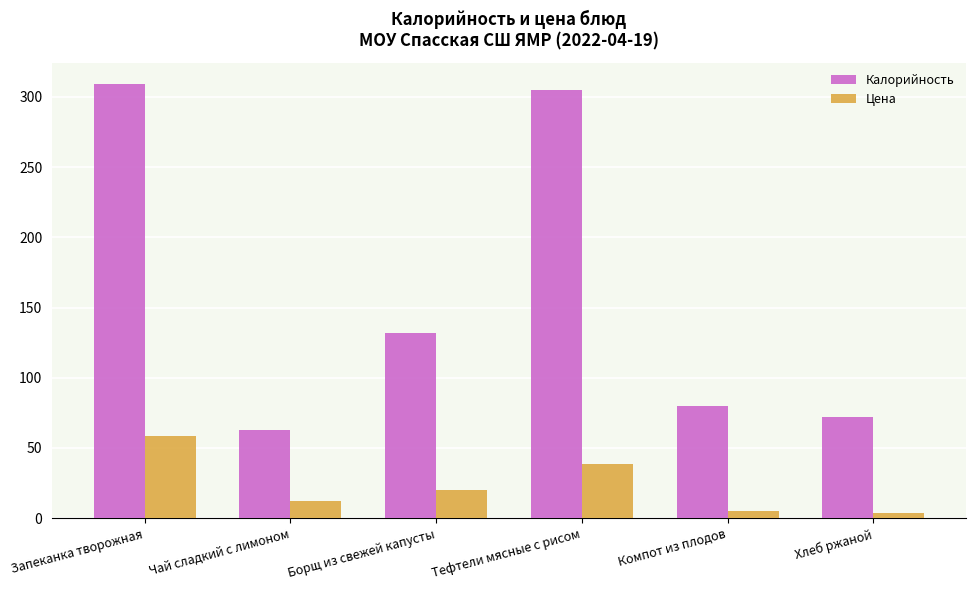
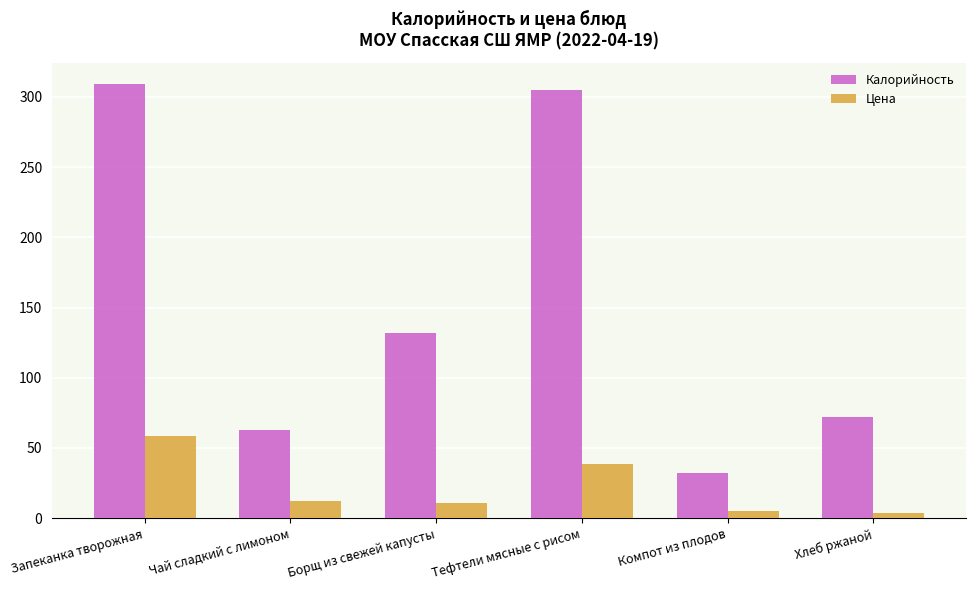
Цена, Борщ из свежей капусты: 20 -> 11
Калорийность, Компот из плодов: 80 -> 32
